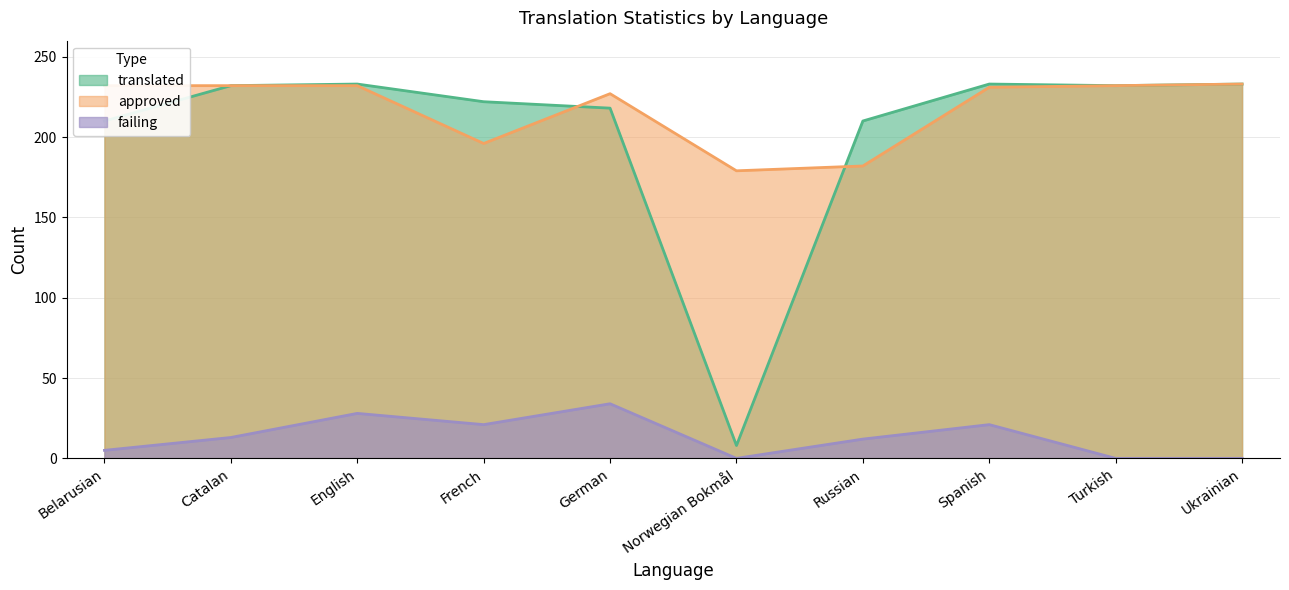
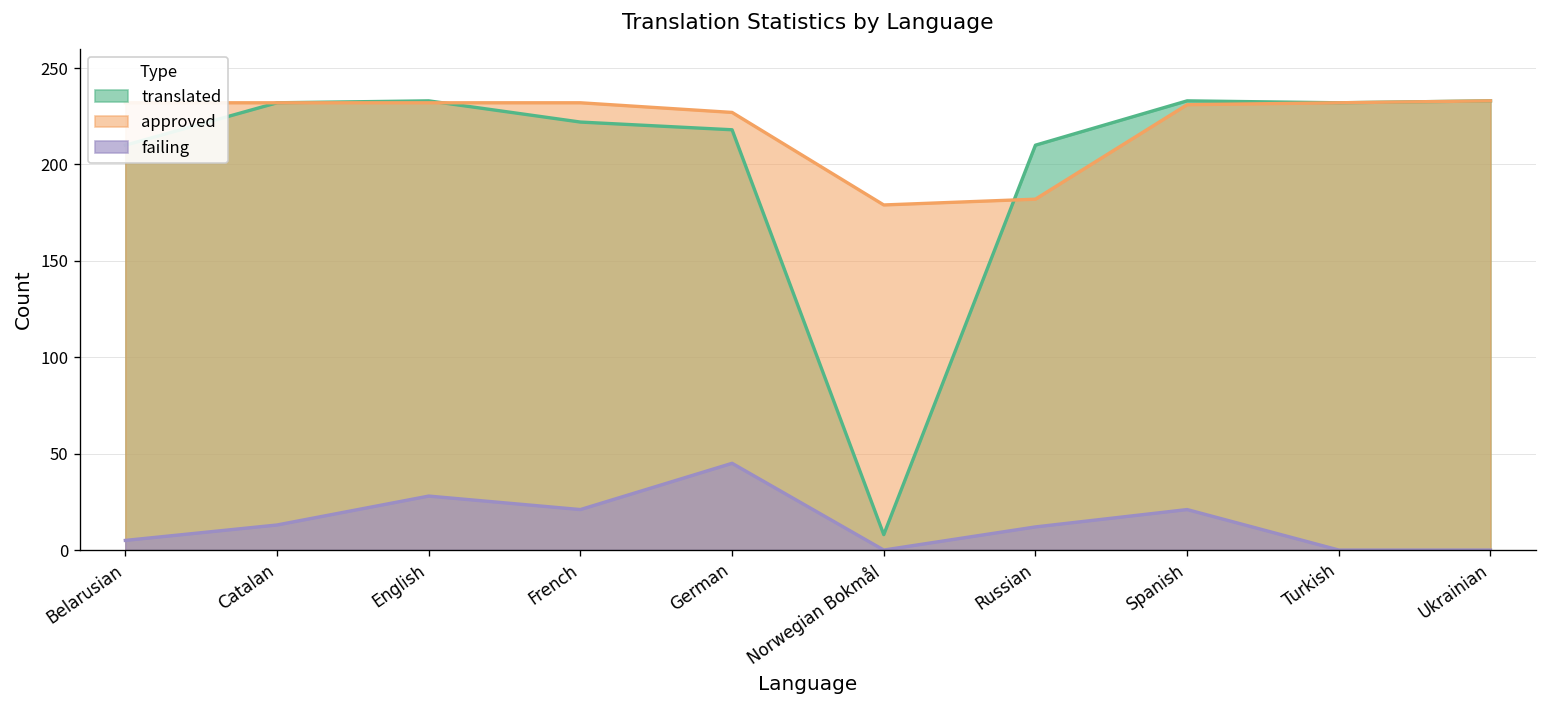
approved, French: 196 -> 232
failing, German: 34 -> 45
